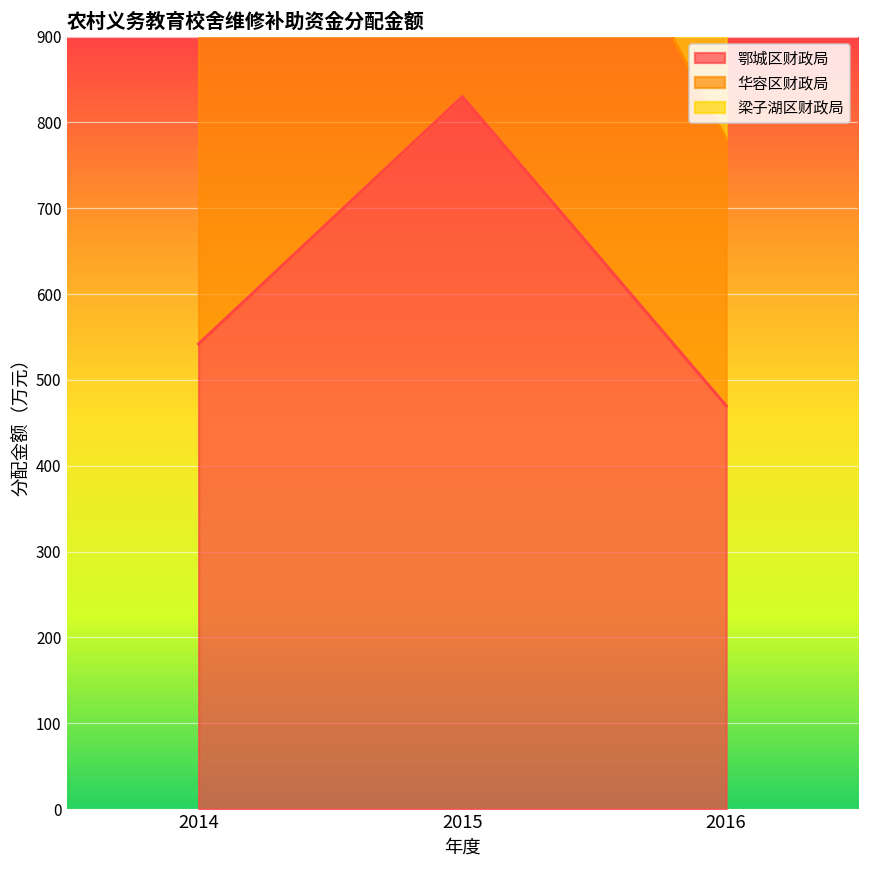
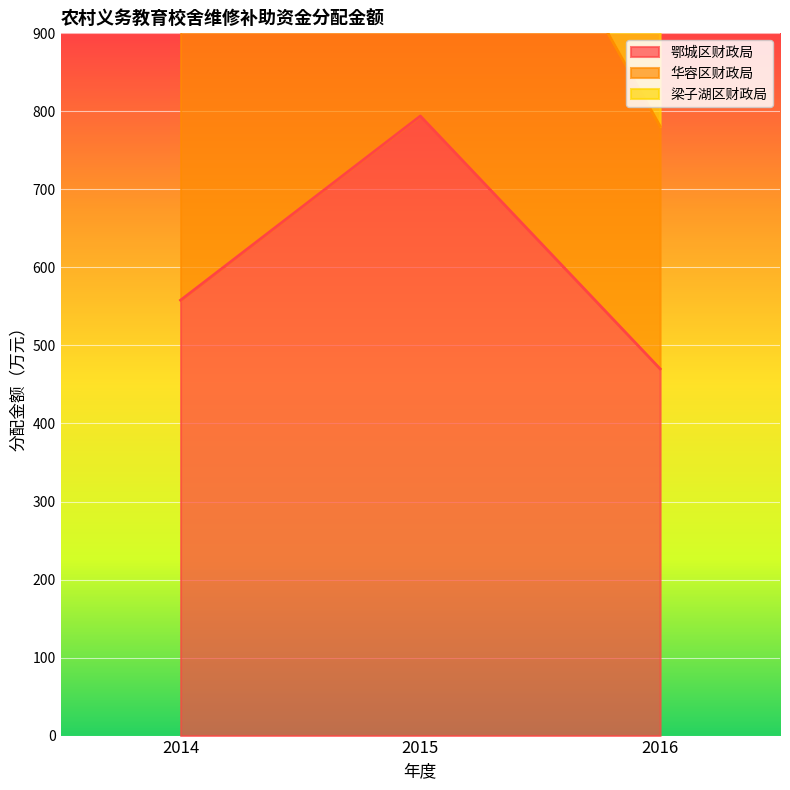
鄂城区财政局, 2014: 540 -> 560
鄂城区财政局, 2015: 830 -> 790
